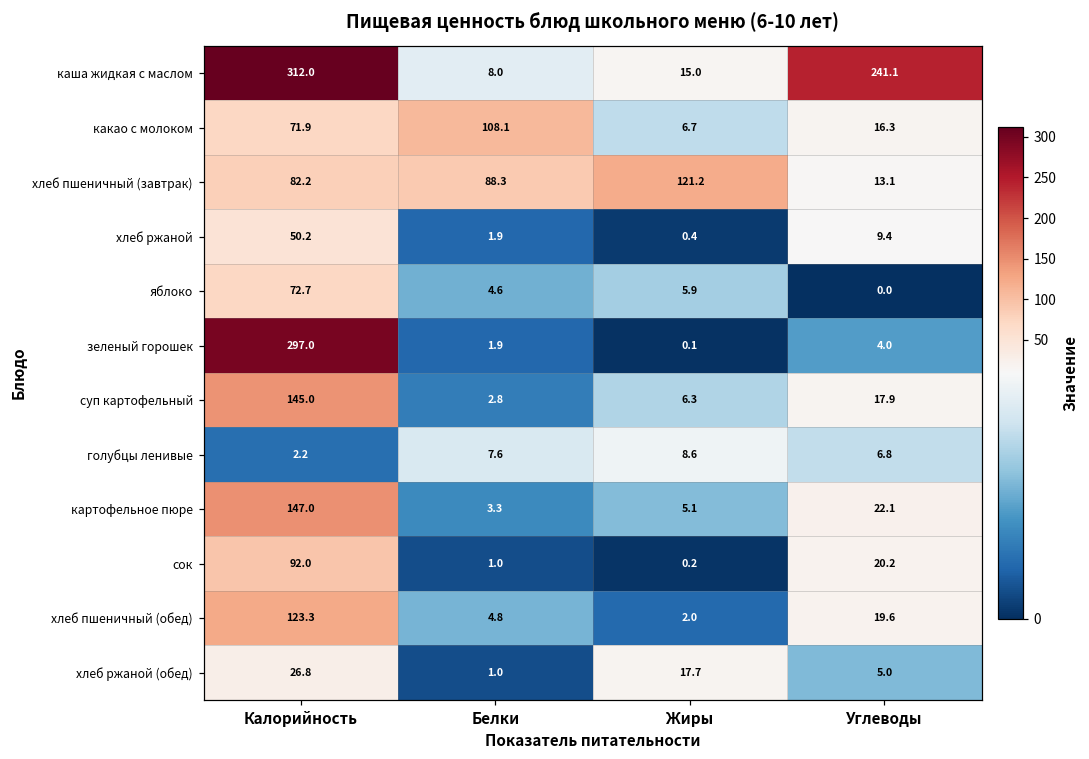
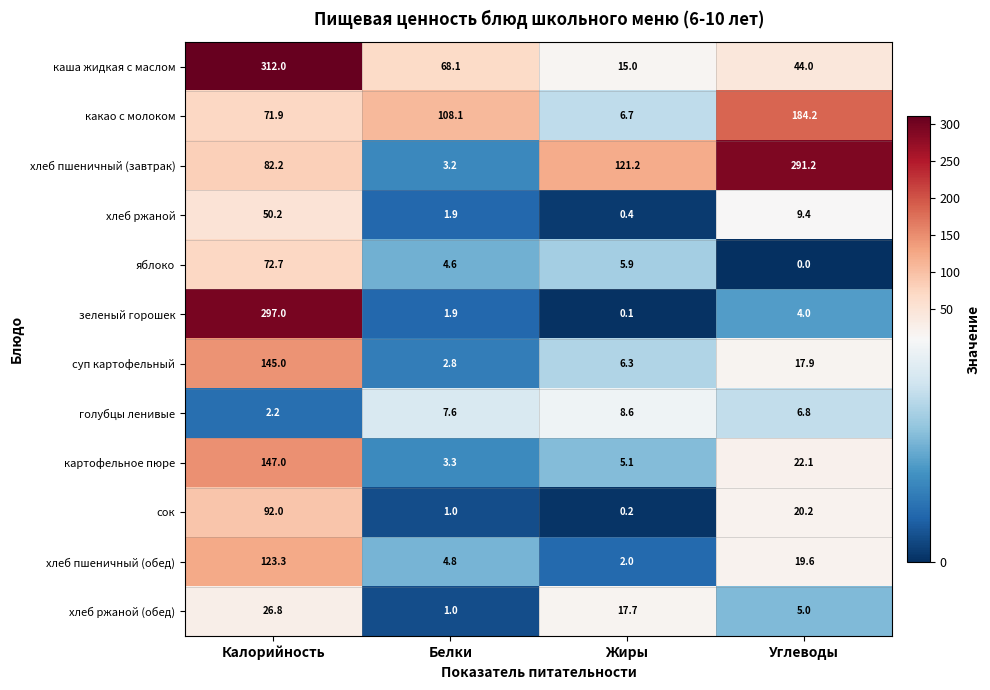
каша жидкая с маслом, Белки: 8.0 -> 68.1
каша жидкая с маслом, Углеводы: 241.1 -> 44.0
какао с молоком, Углеводы: 16.3 -> 184.2
хлеб пшеничный (завтрак), Белки: 88.3 -> 3.2
хлеб пшеничный (завтрак), Углеводы: 13.1 -> 291.2
